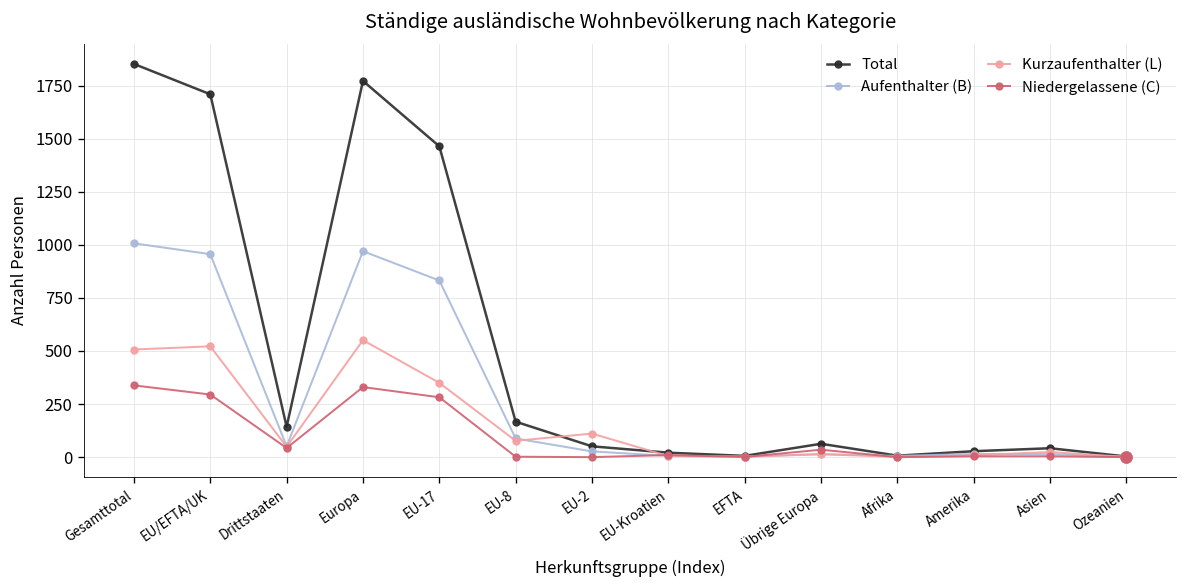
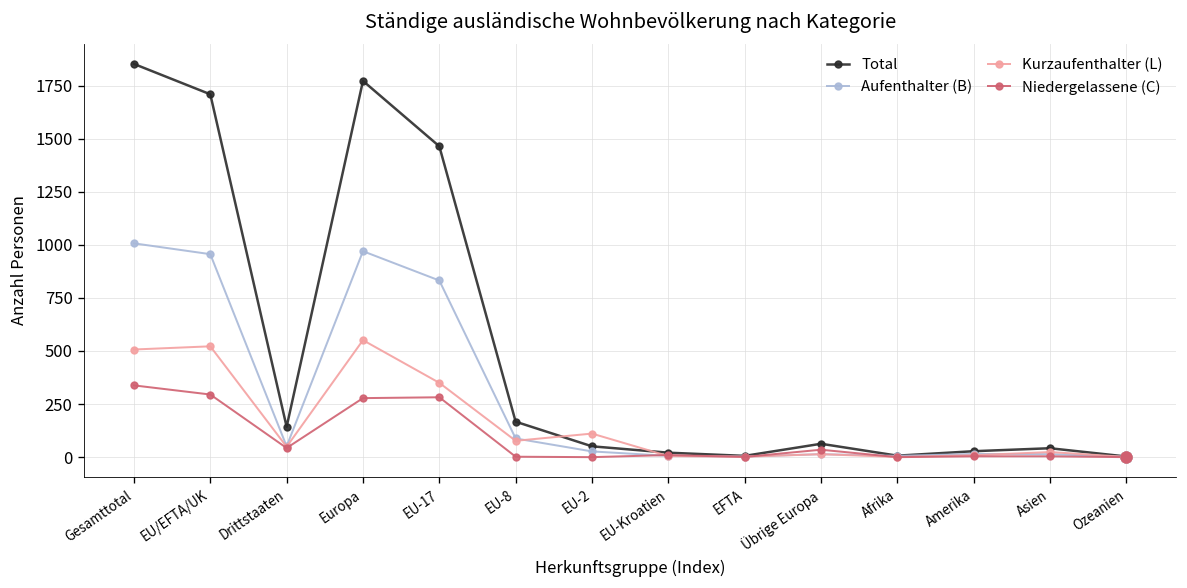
Niedergelassene (C), Europa: 330 -> 280
